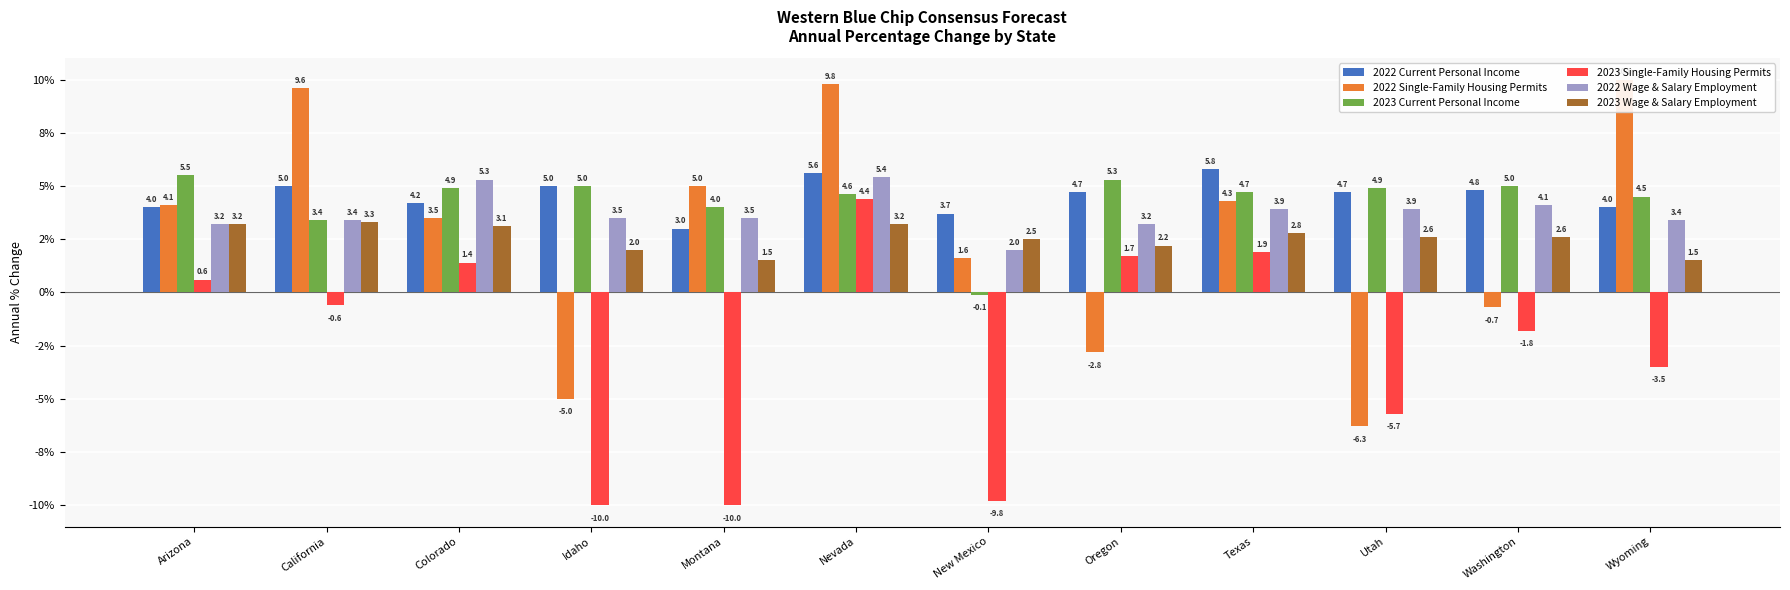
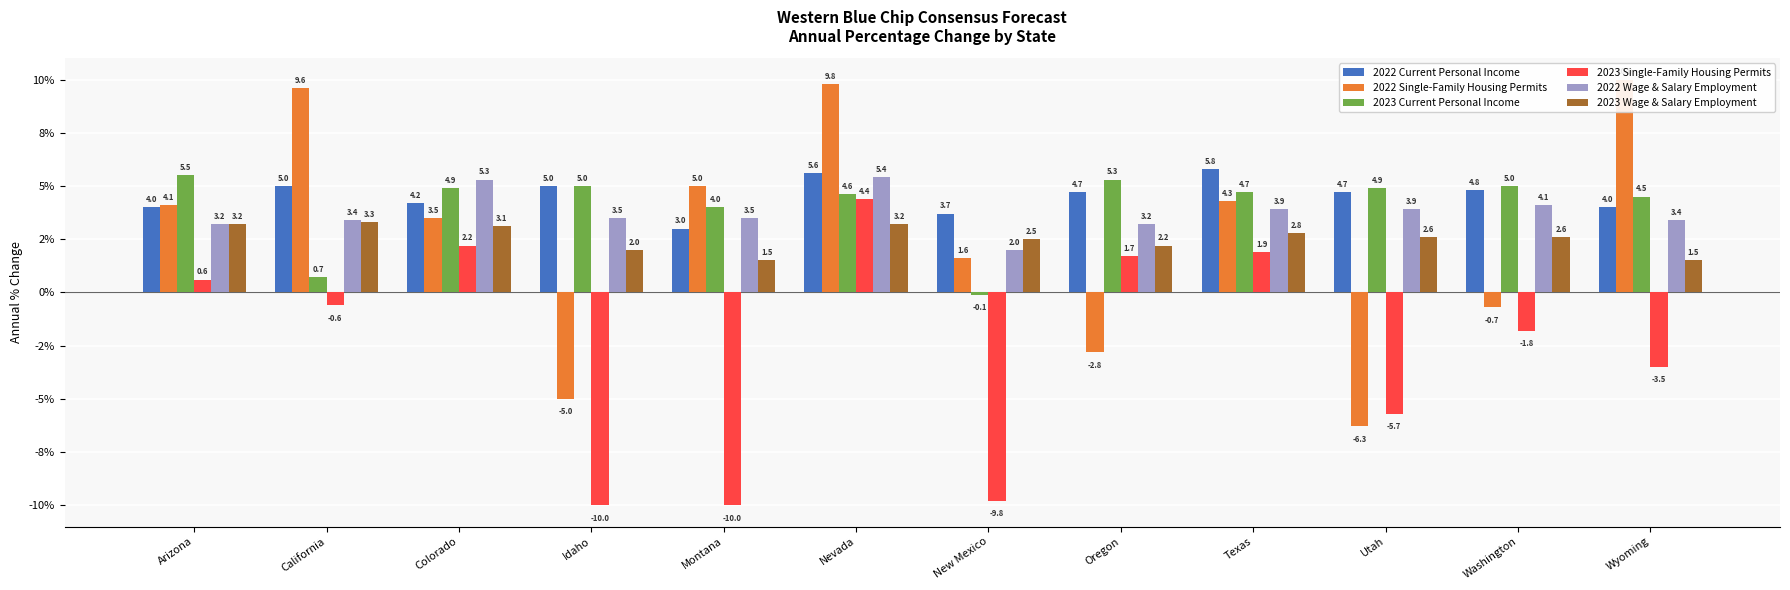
2023 Current Personal Income, California: 3.4 -> 0.7
2023 Single-Family Housing Permits, Colorado: 1.4 -> 2.2
